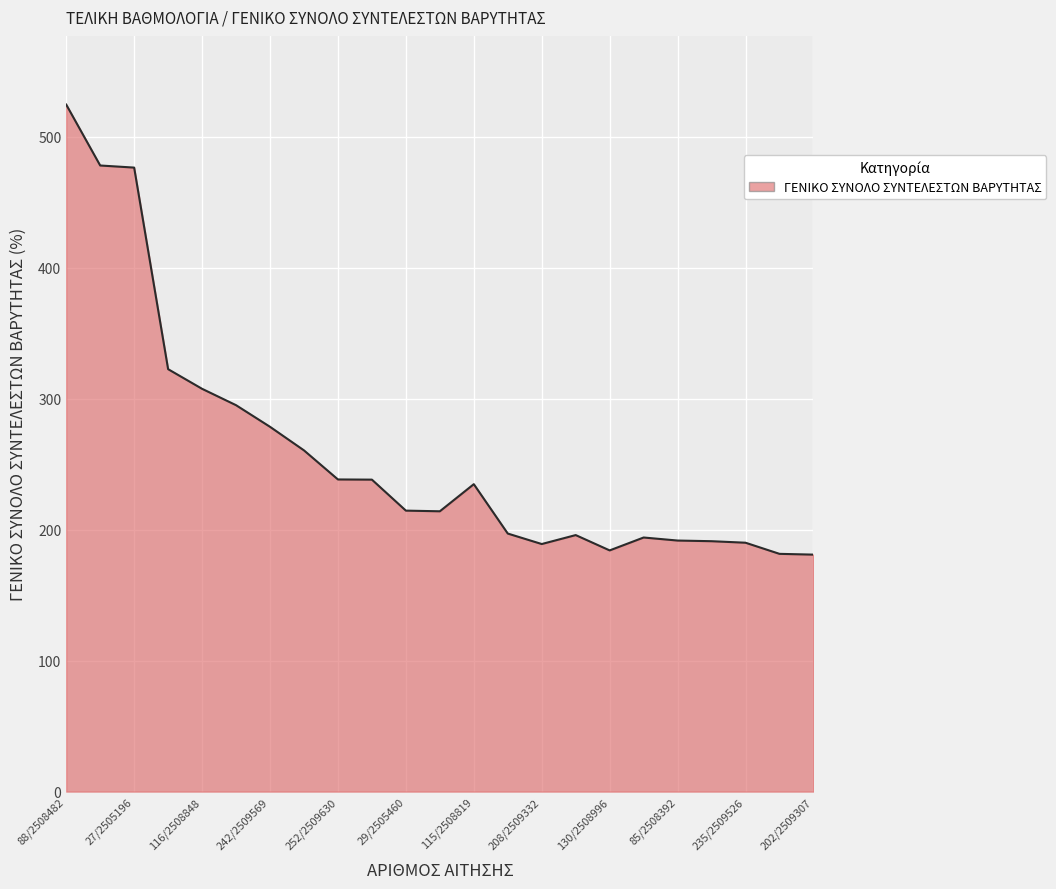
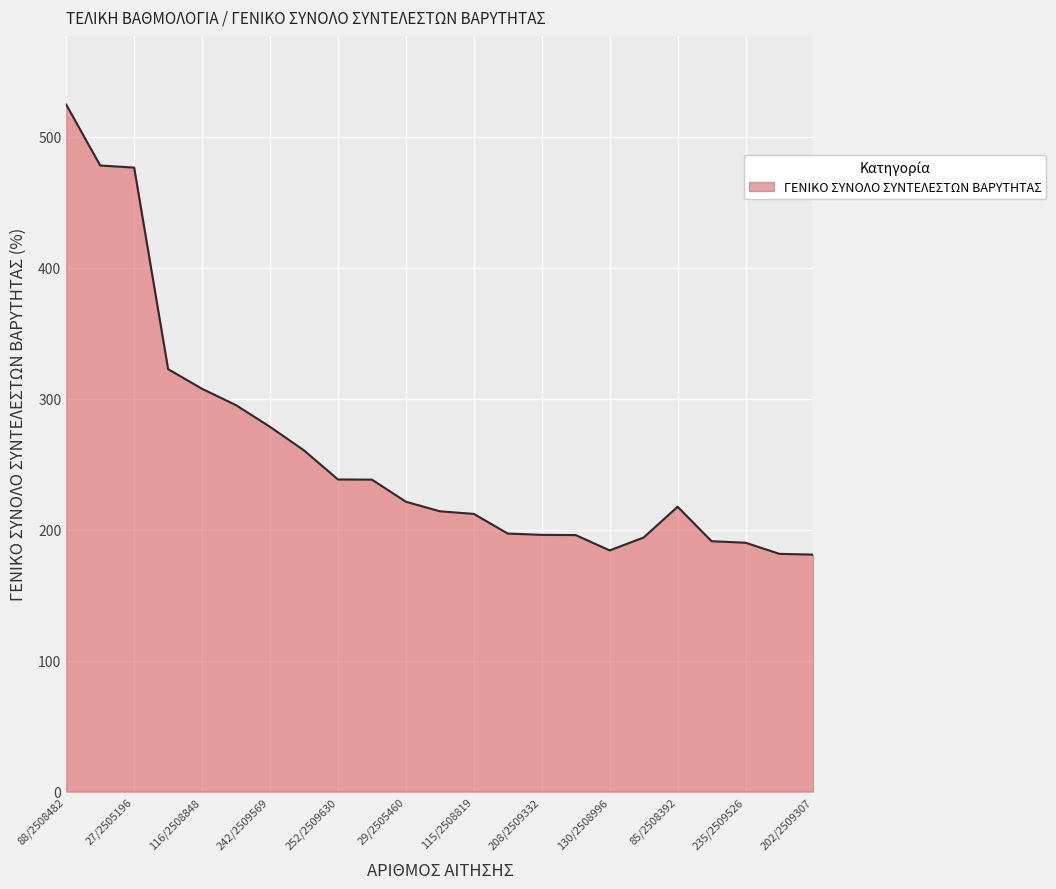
29/2505460: 215 -> 221
115/2508819: 235 -> 212
208/2509332: 189 -> 196
85/2508392: 192 -> 217
